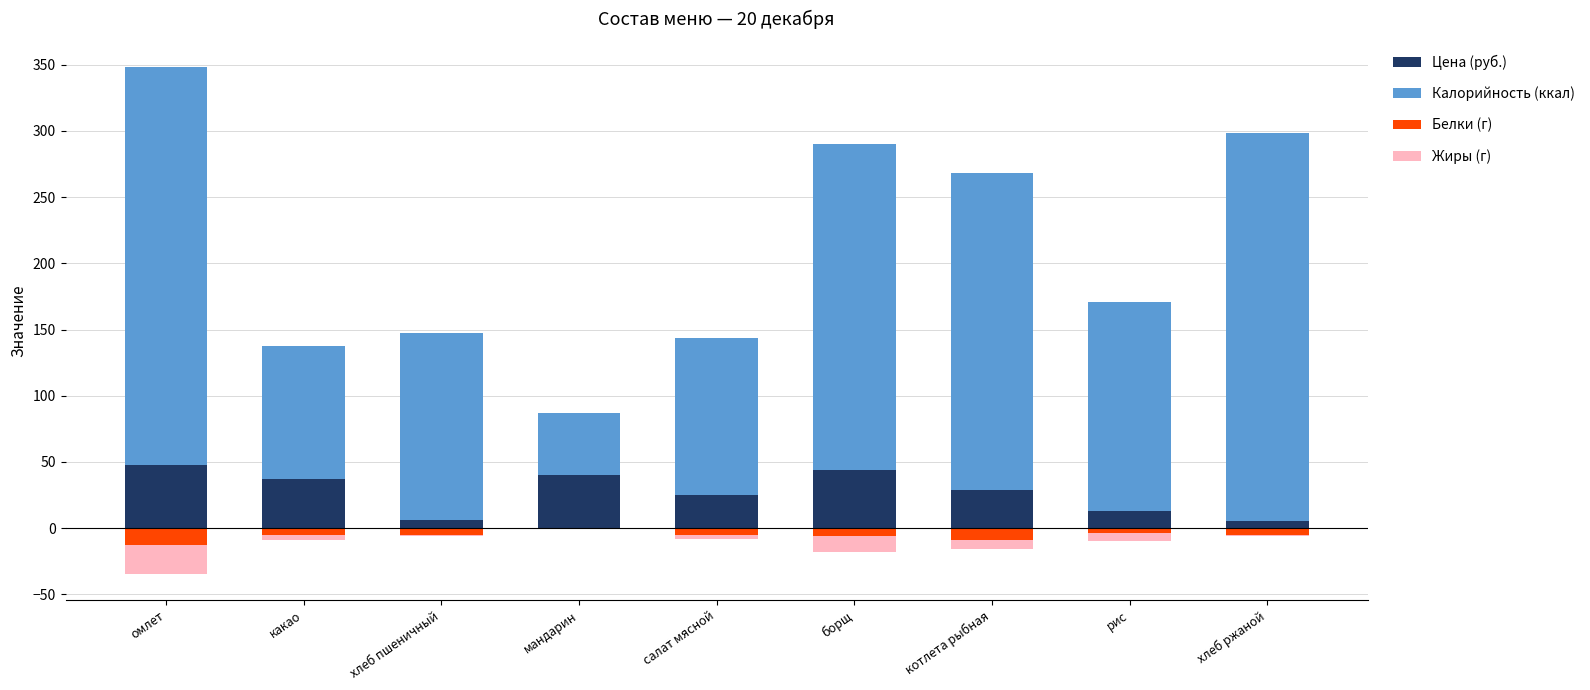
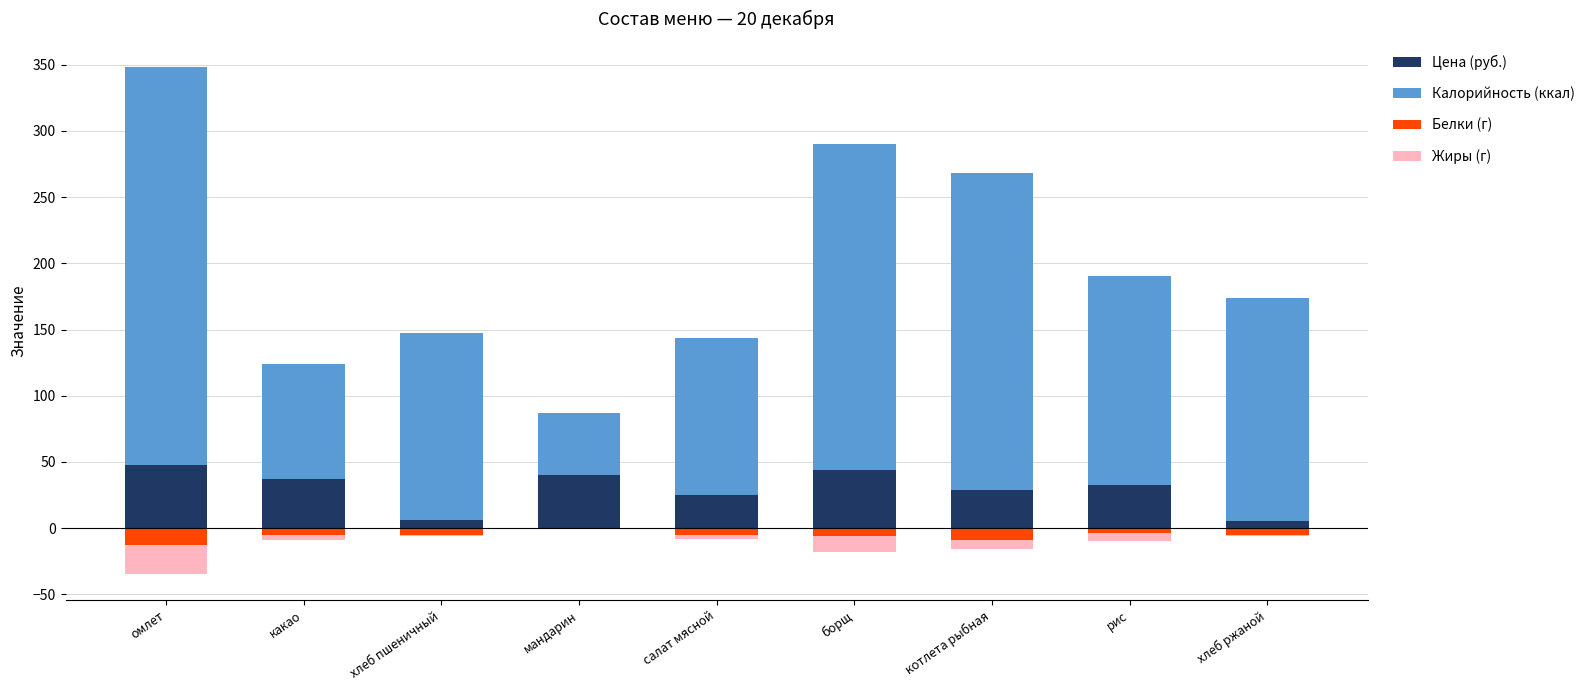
Калорийность (ккал), какао: 100 -> 87
Цена (руб.), рис: 13 -> 32
Калорийность (ккал), хлеб ржаной: 293 -> 168
